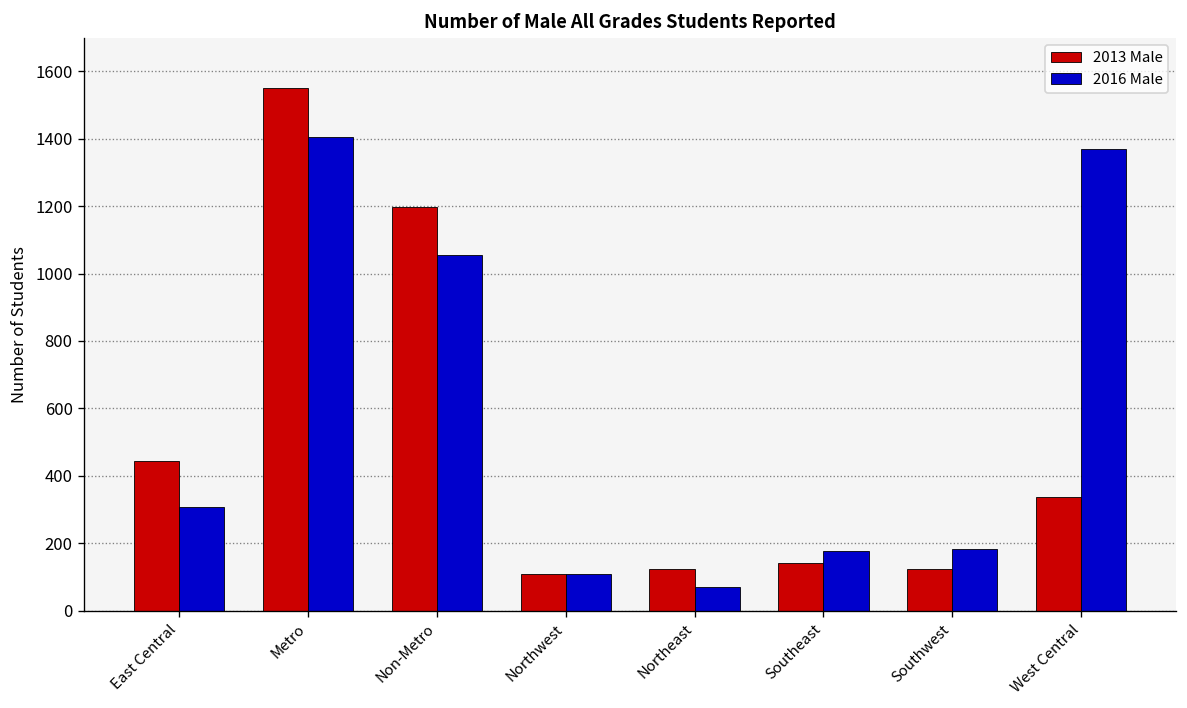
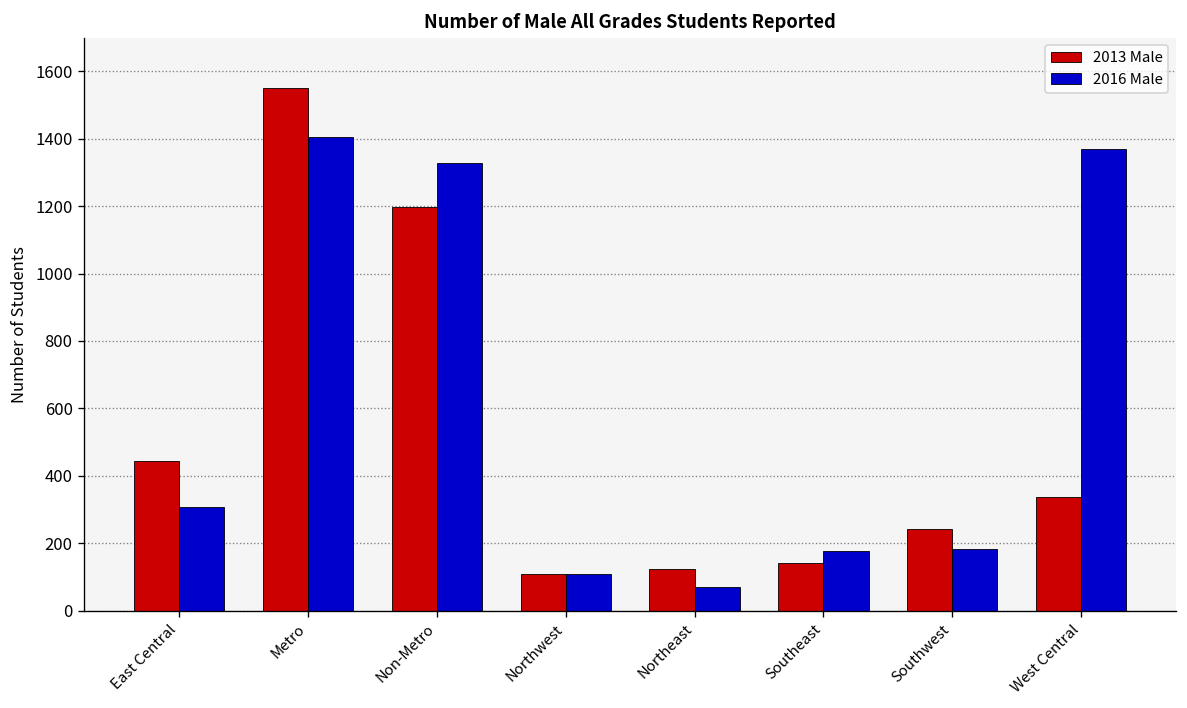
2016 Male, Non-Metro: 1050 -> 1330
2013 Male, Southwest: 120 -> 240
